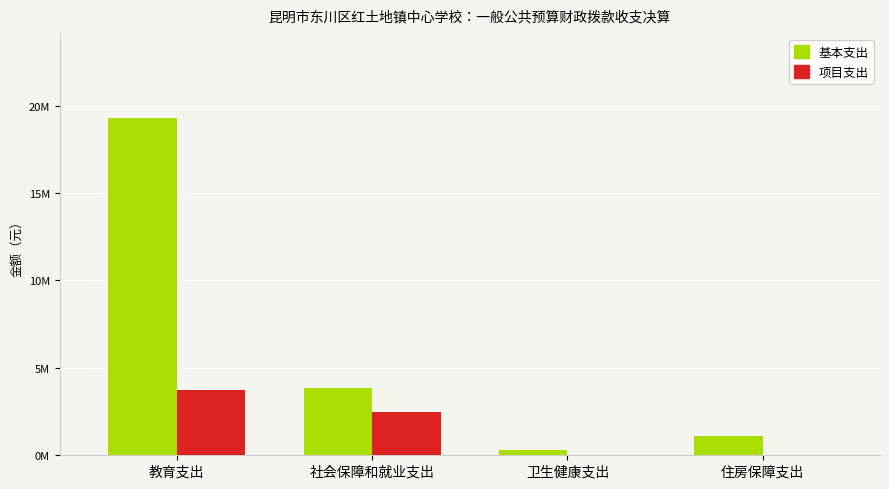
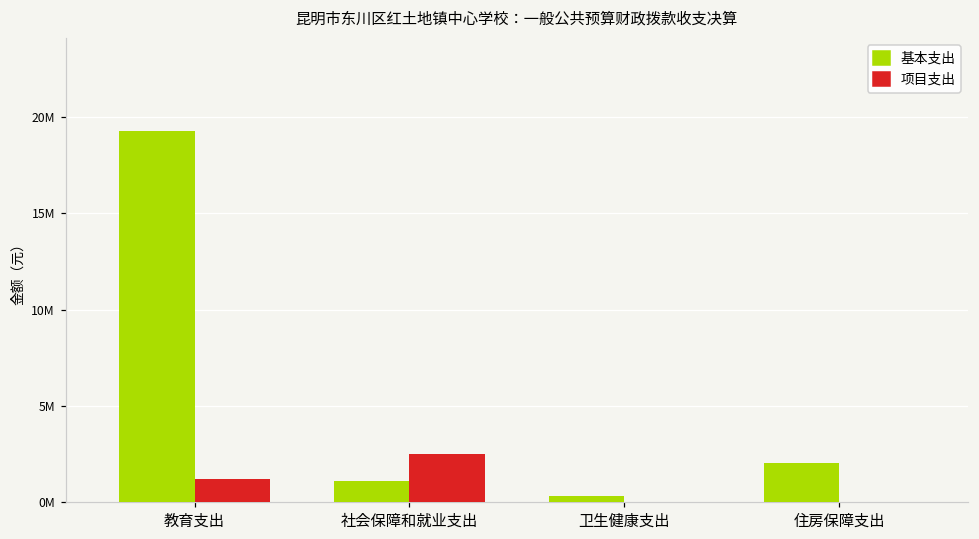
项目支出, 教育支出: 3700000 -> 1200000
基本支出, 社会保障和就业支出: 3800000 -> 1100000
基本支出, 住房保障支出: 1100000 -> 2000000
